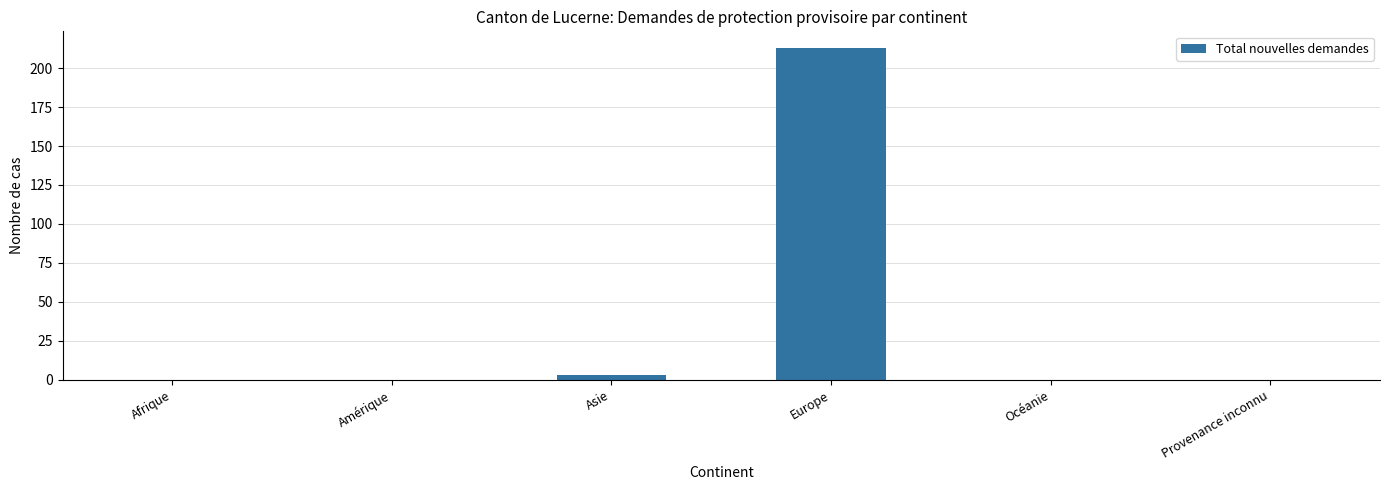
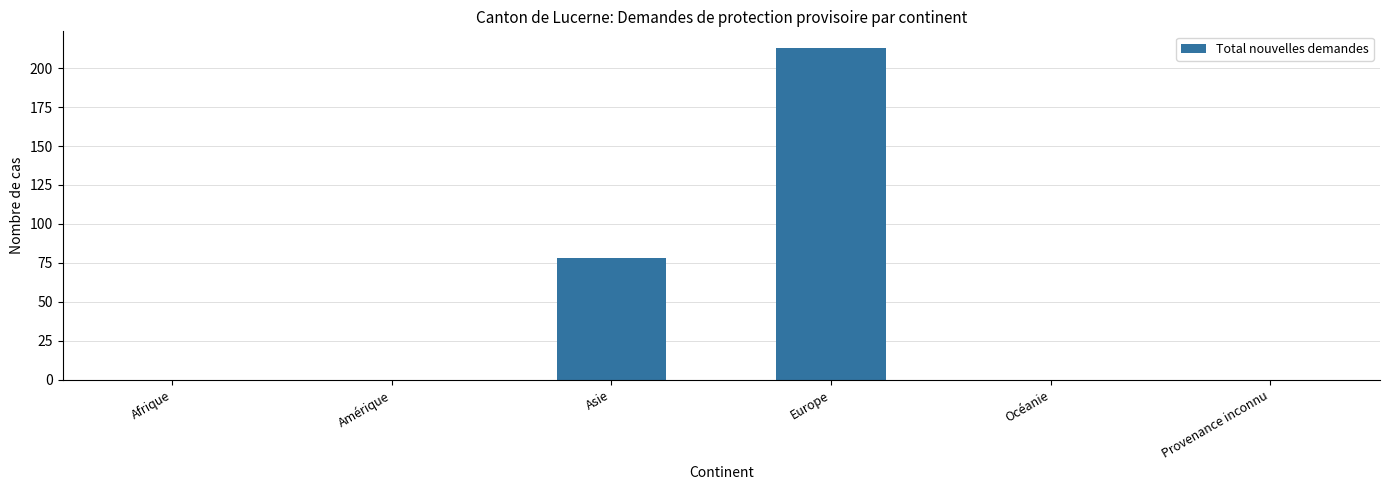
Asie: 3 -> 78
